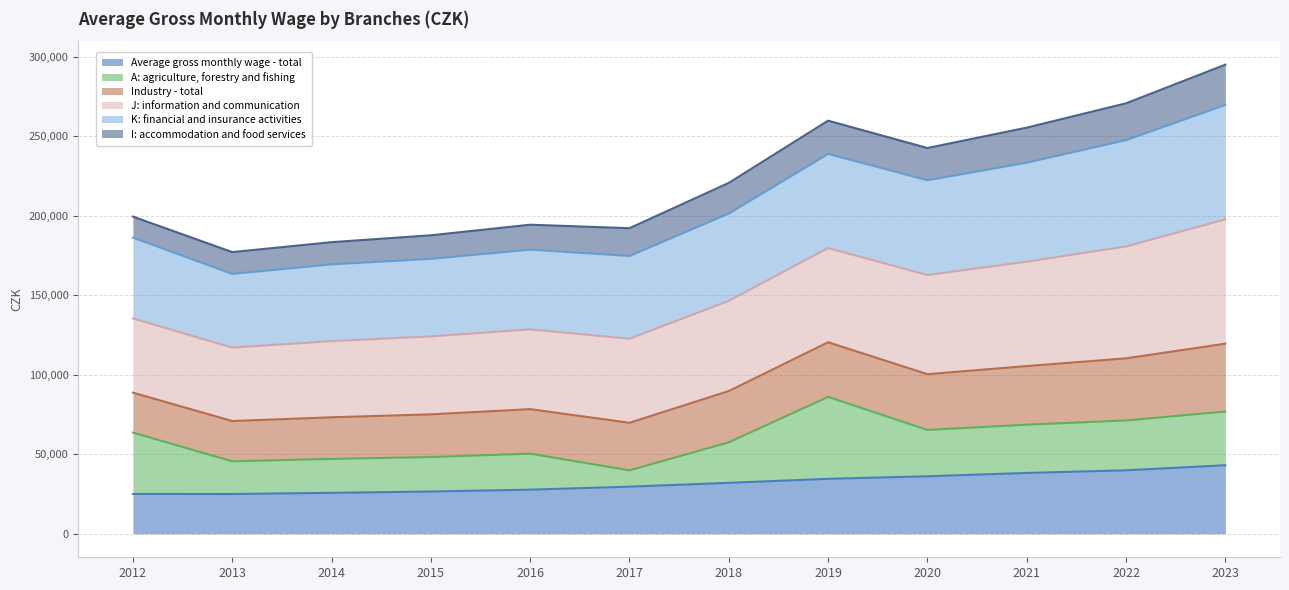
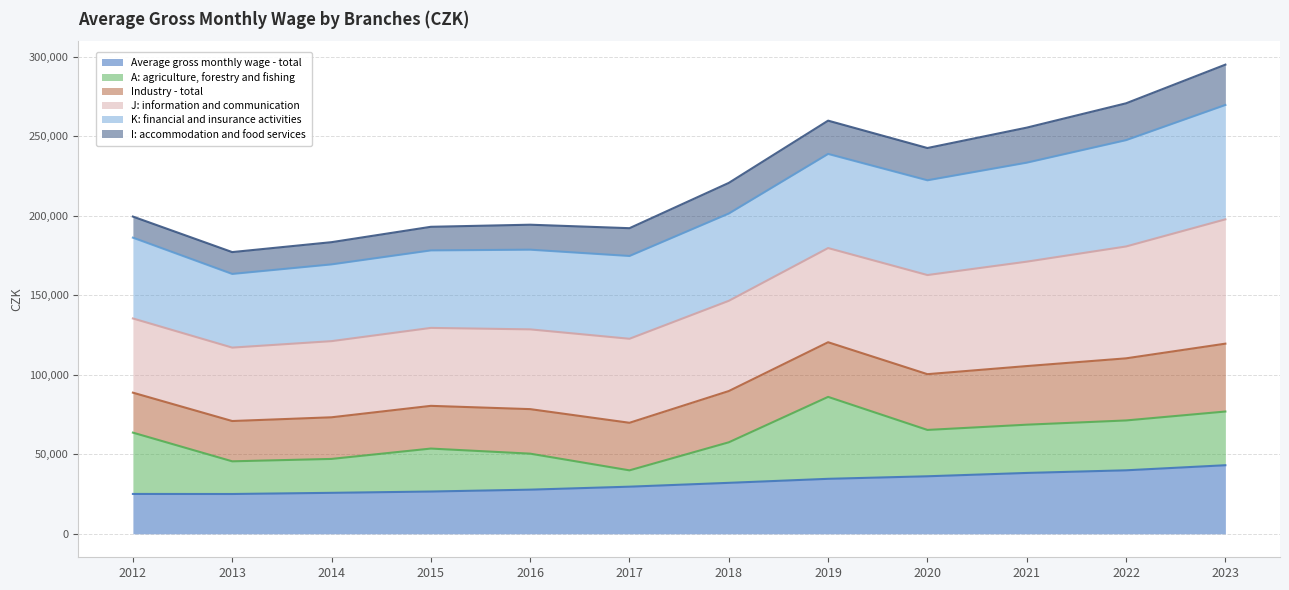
A: agriculture, forestry and fishing, 2015: 22,000 -> 27,000
